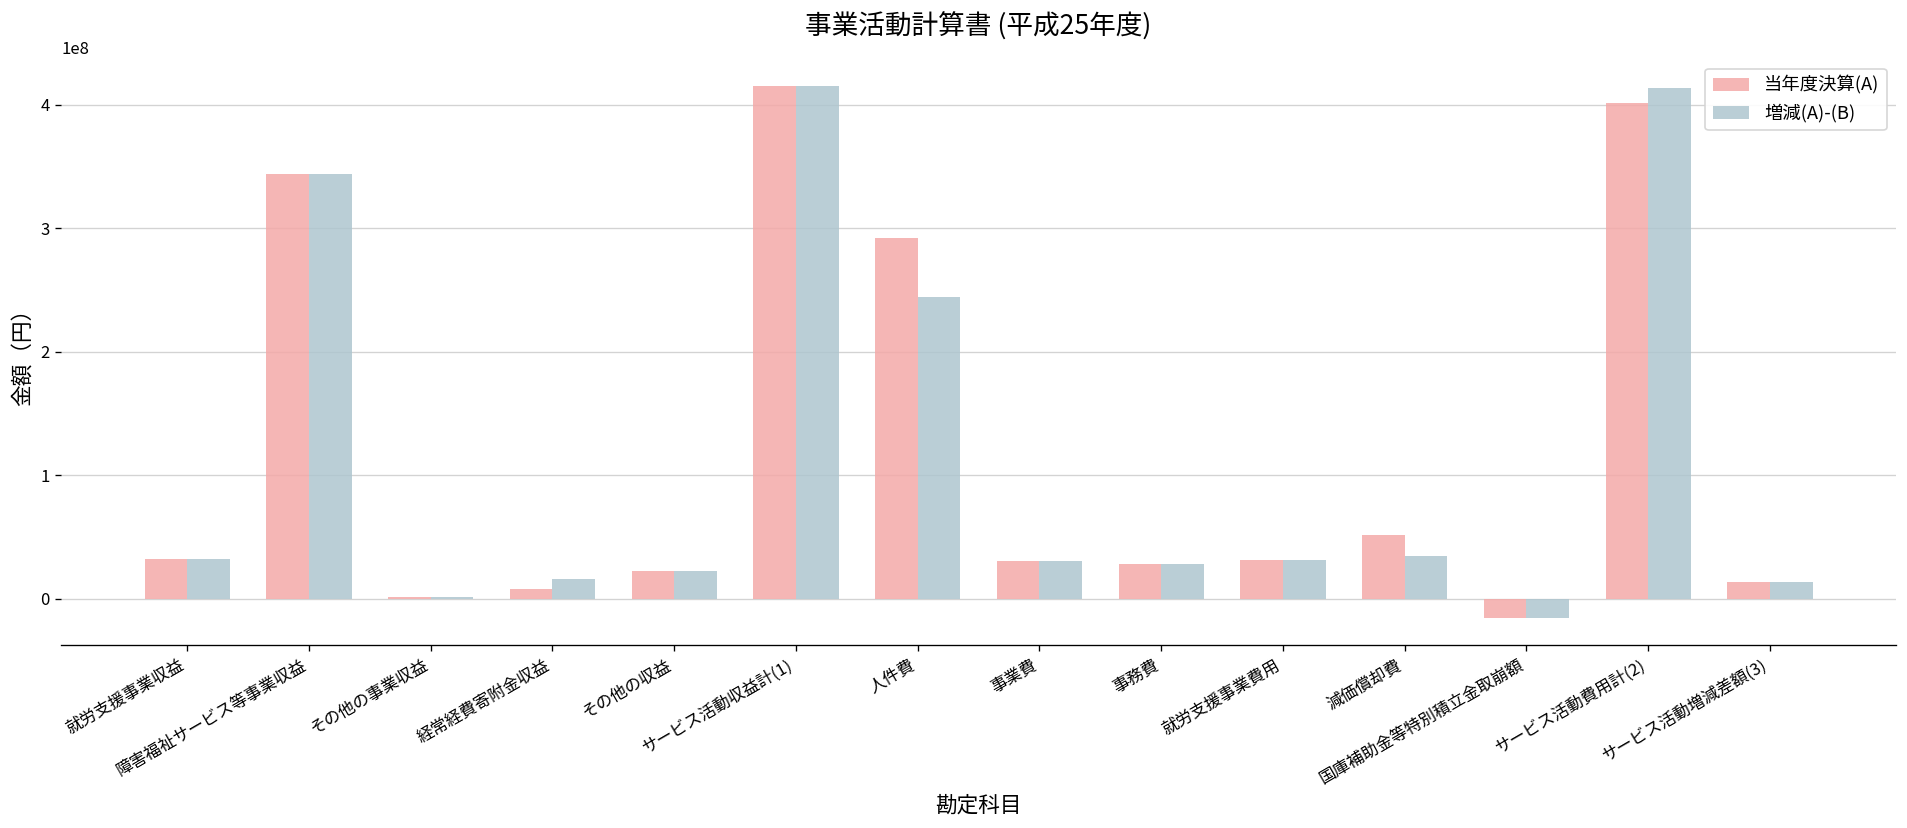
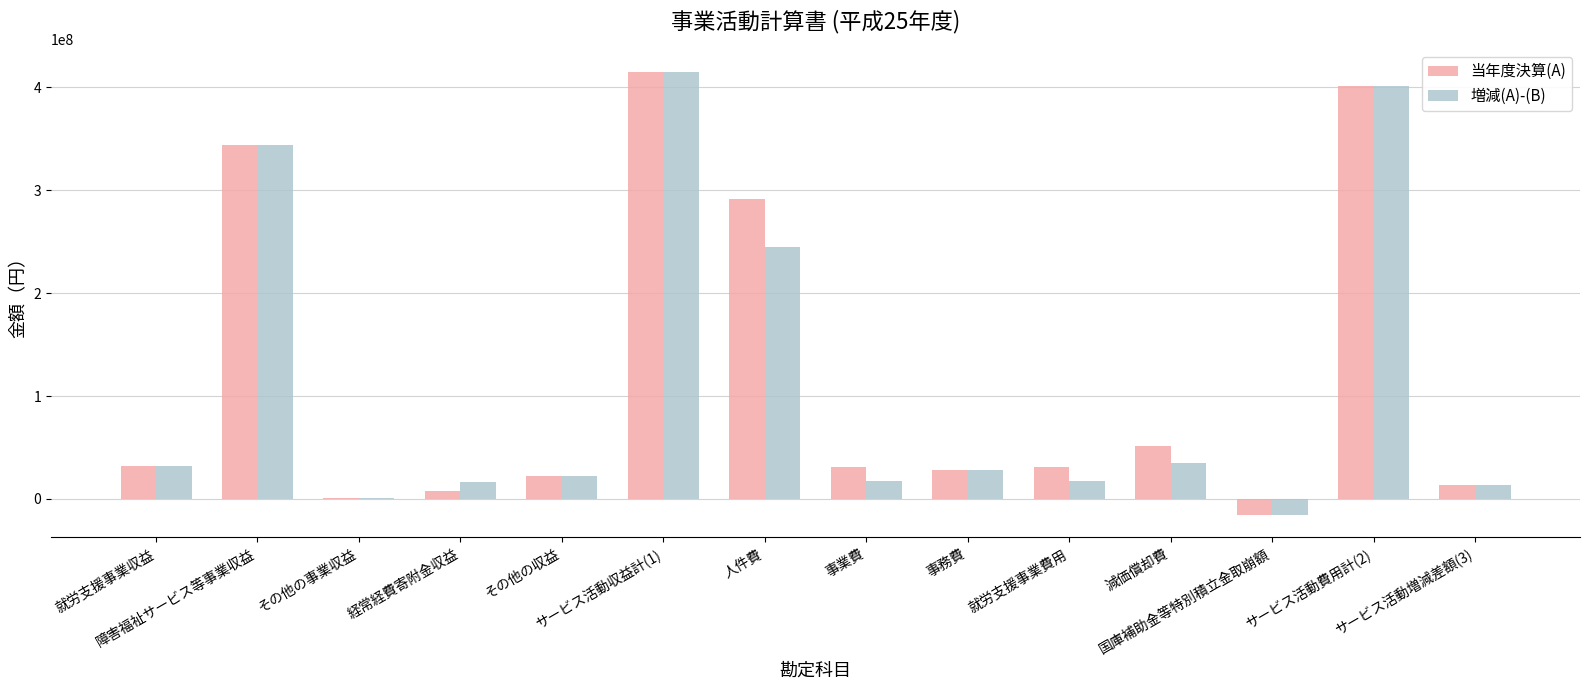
増減(A)-(B), 事業費: 31000000 -> 17000000
増減(A)-(B), 就労支援事業費用: 31000000 -> 17000000
増減(A)-(B), サービス活動費用計(2): 414000000 -> 401000000
